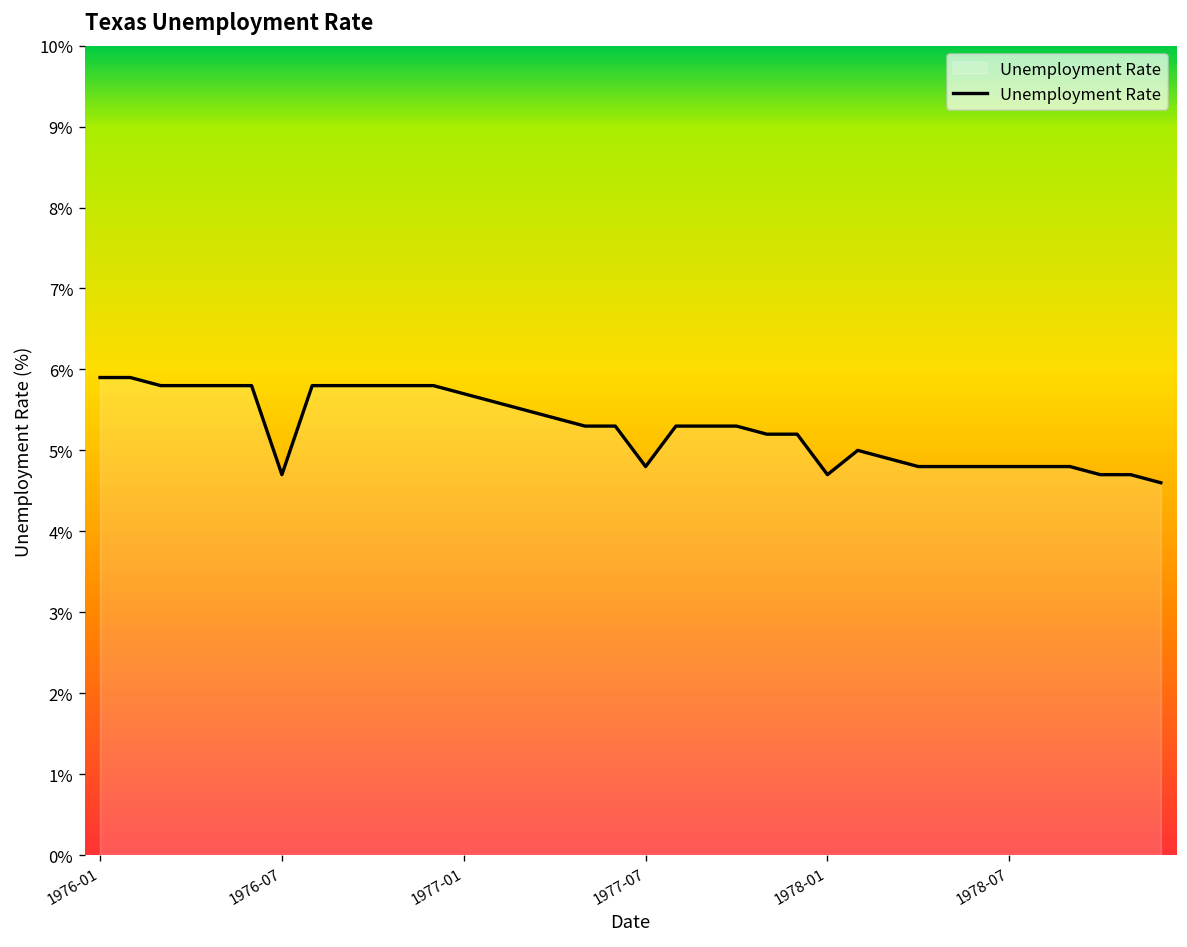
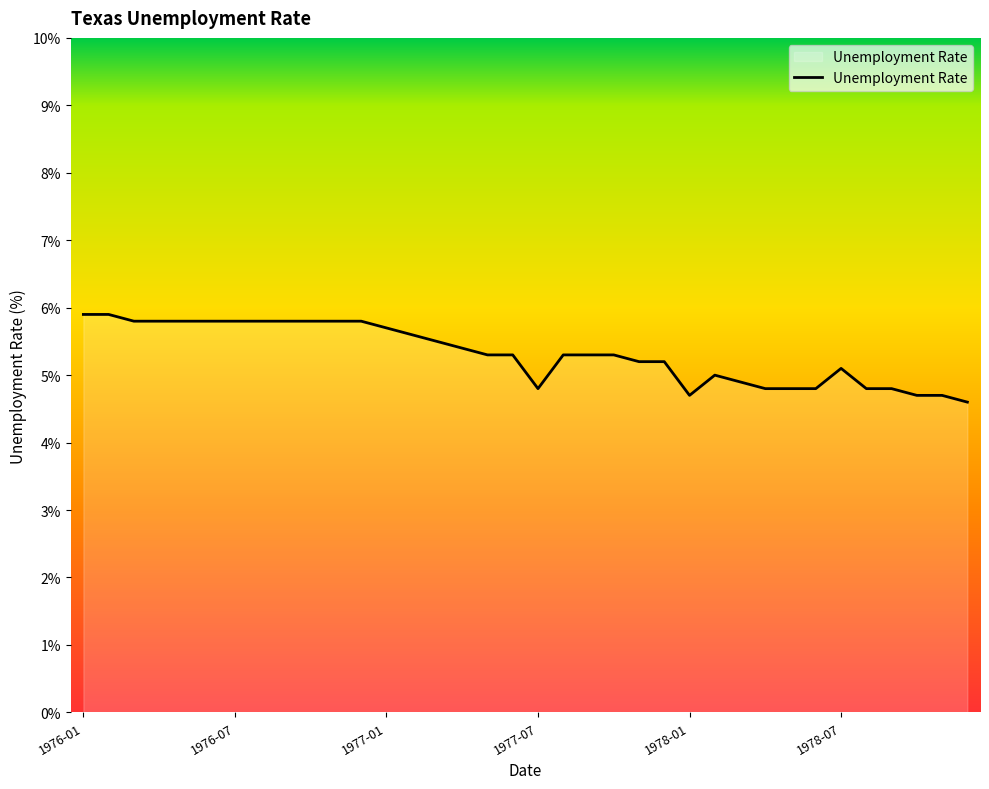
1976-07: 4.7% -> 5.8%
1978-07: 4.8% -> 5.1%
